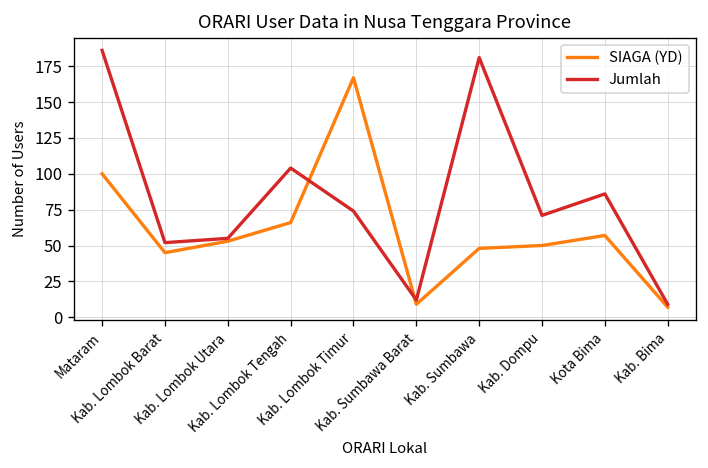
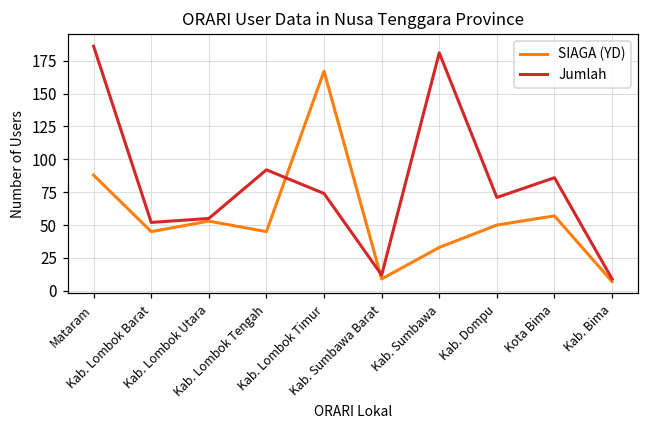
SIAGA (YD), Mataram: 100 -> 88
SIAGA (YD), Kab. Lombok Tengah: 66 -> 45
Jumlah, Kab. Lombok Tengah: 104 -> 92
SIAGA (YD), Kab. Sumbawa: 48 -> 33
